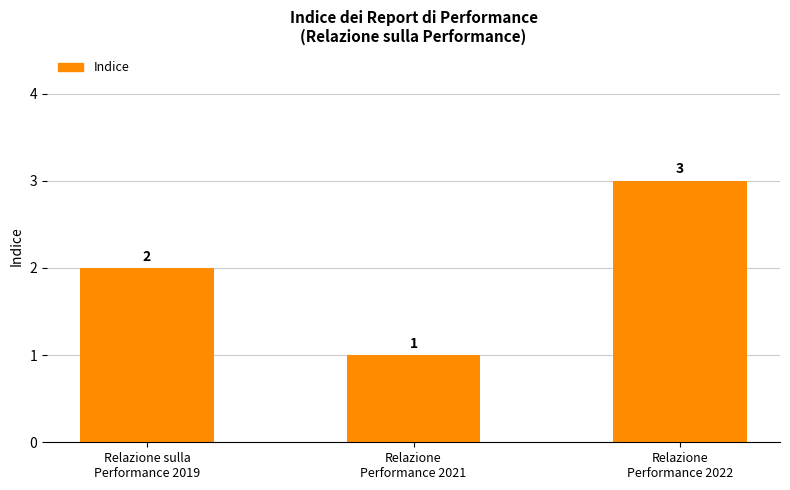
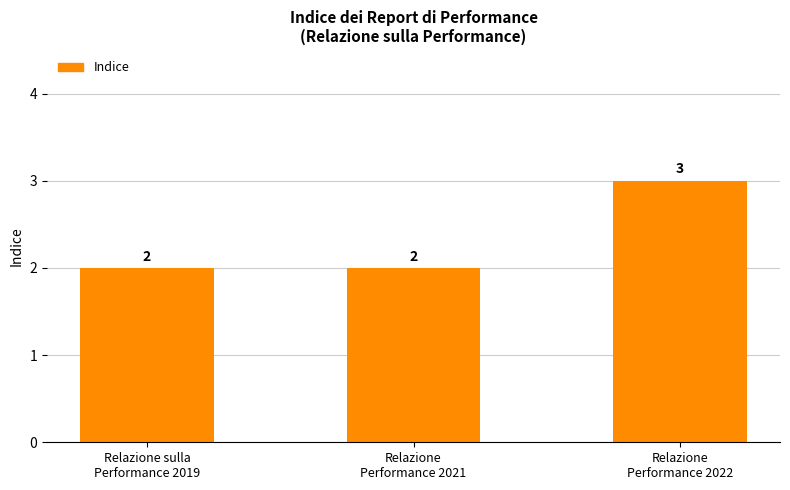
Relazione Performance 2021: 1 -> 2
